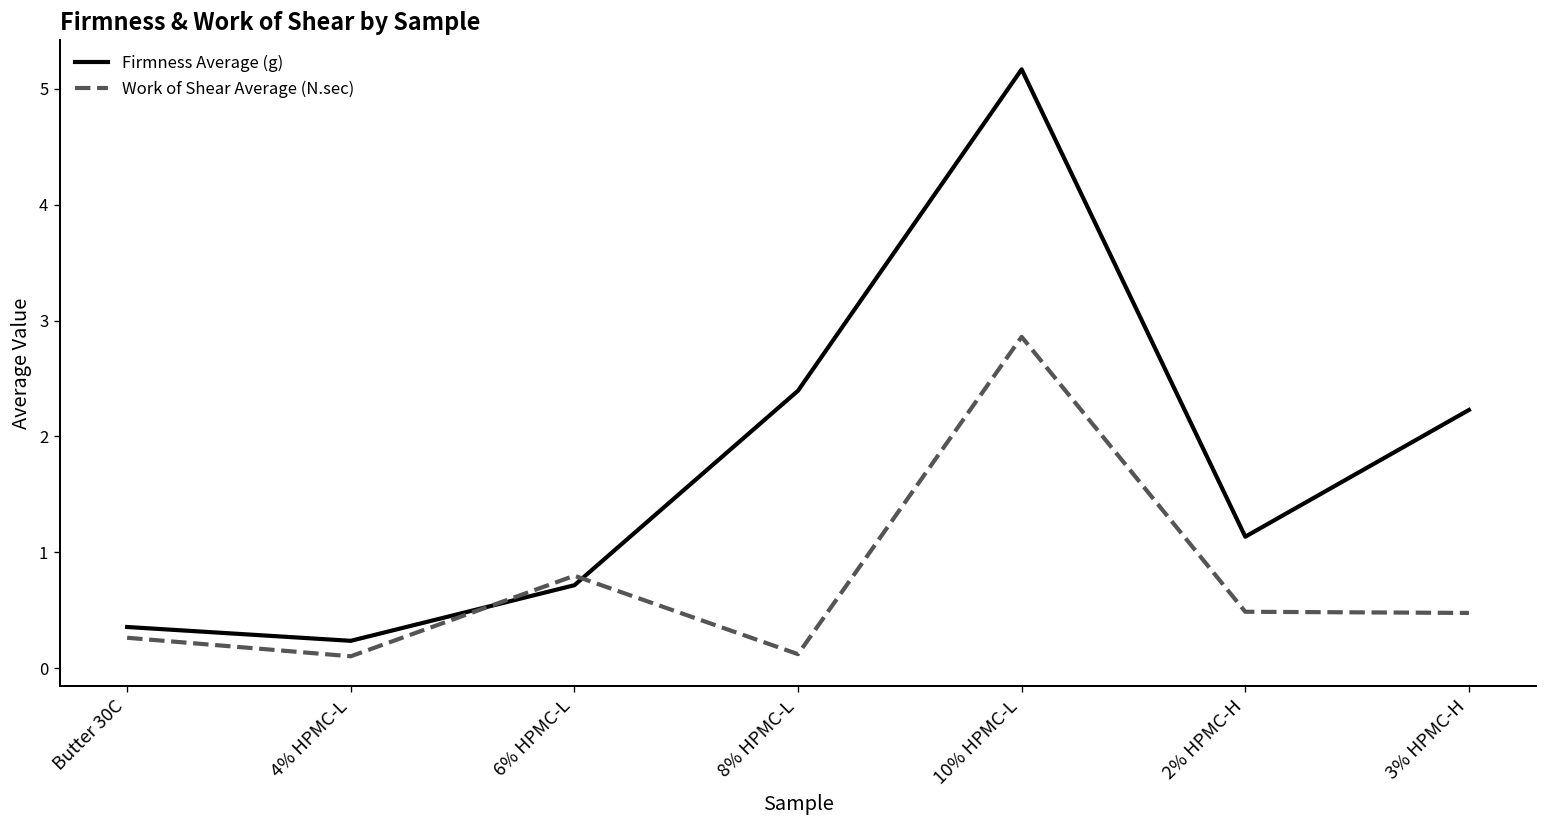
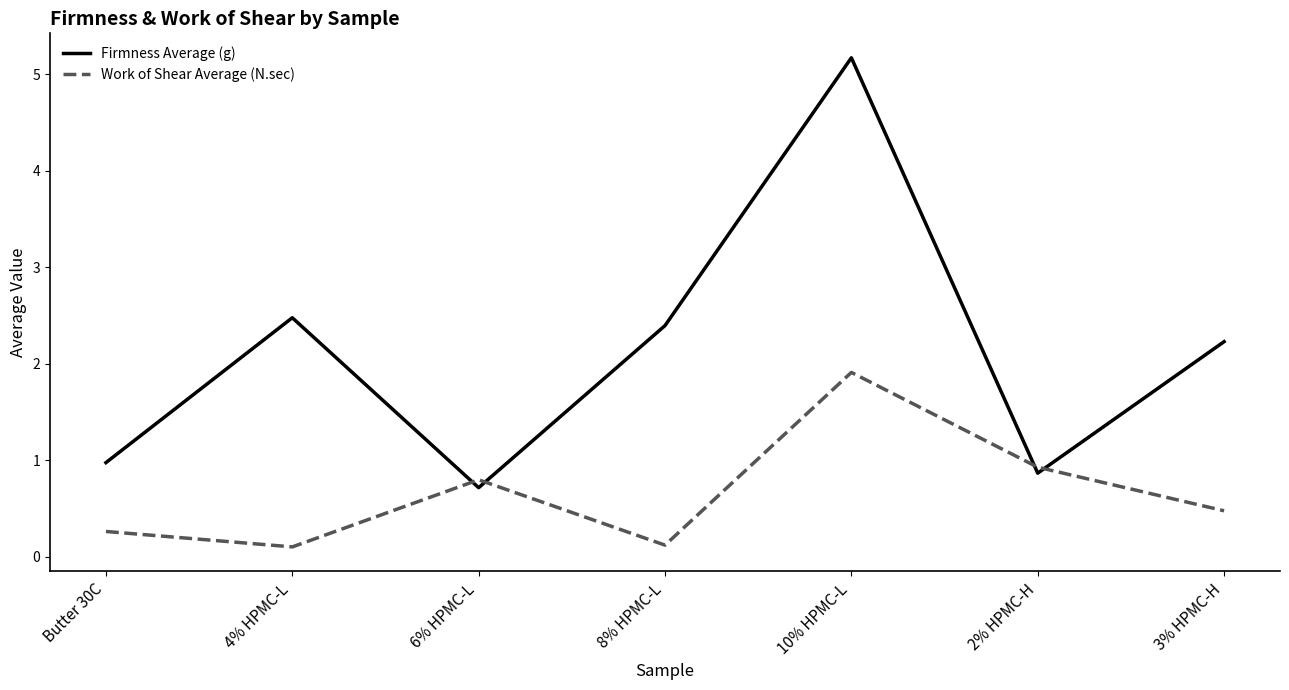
Firmness Average (g), Butter 30C: 0.4 -> 1.0
Firmness Average (g), 4% HPMC-L: 0.2 -> 2.5
Work of Shear Average (N.sec), 10% HPMC-L: 2.9 -> 1.9
Firmness Average (g), 2% HPMC-H: 1.1 -> 0.9
Work of Shear Average (N.sec), 2% HPMC-H: 0.5 -> 0.9
